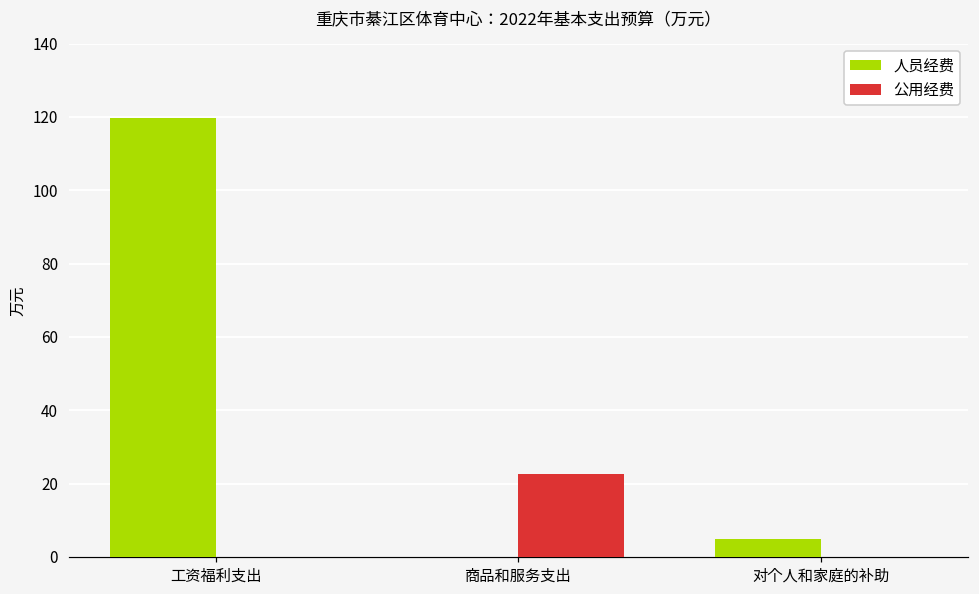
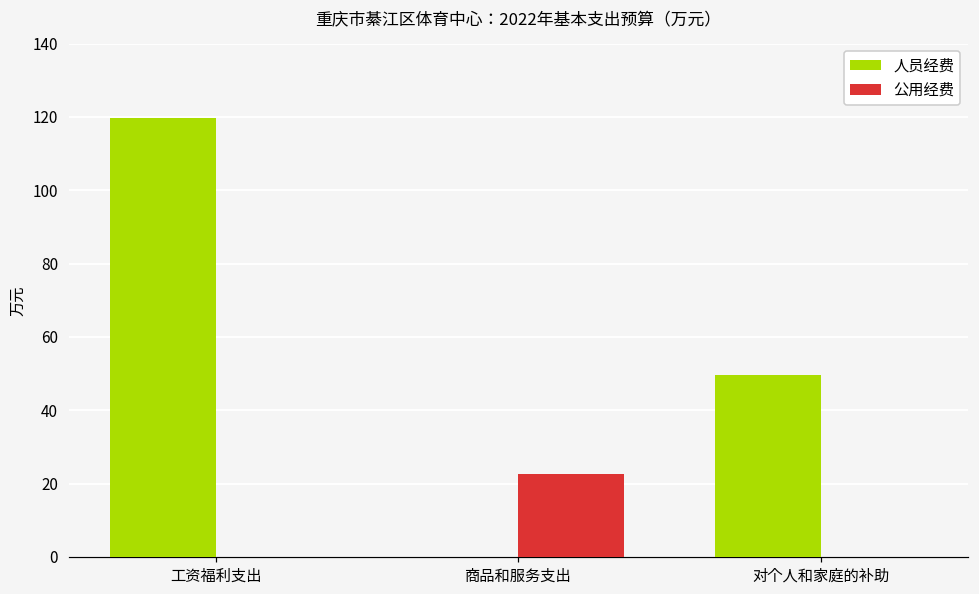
人员经费, 对个人和家庭的补助: 5 -> 50
